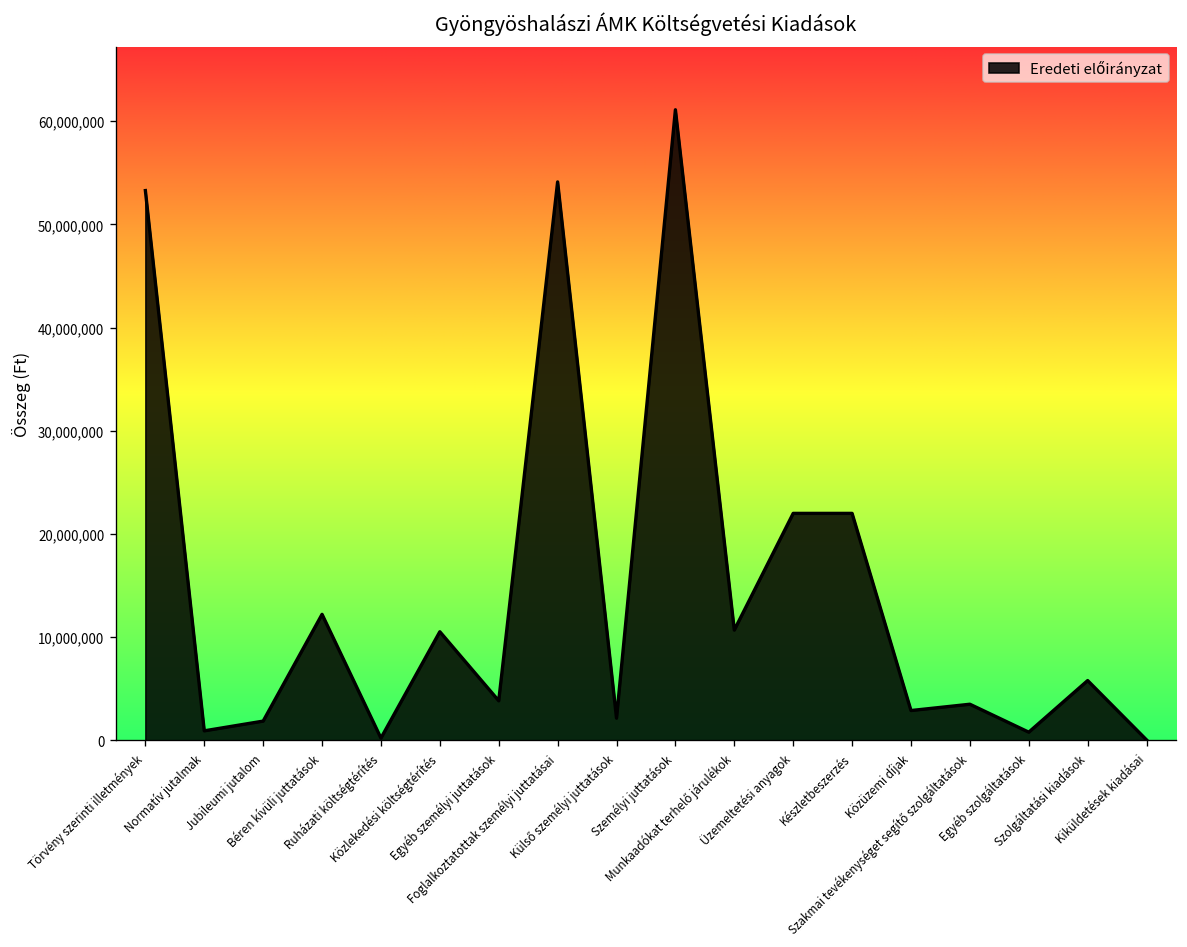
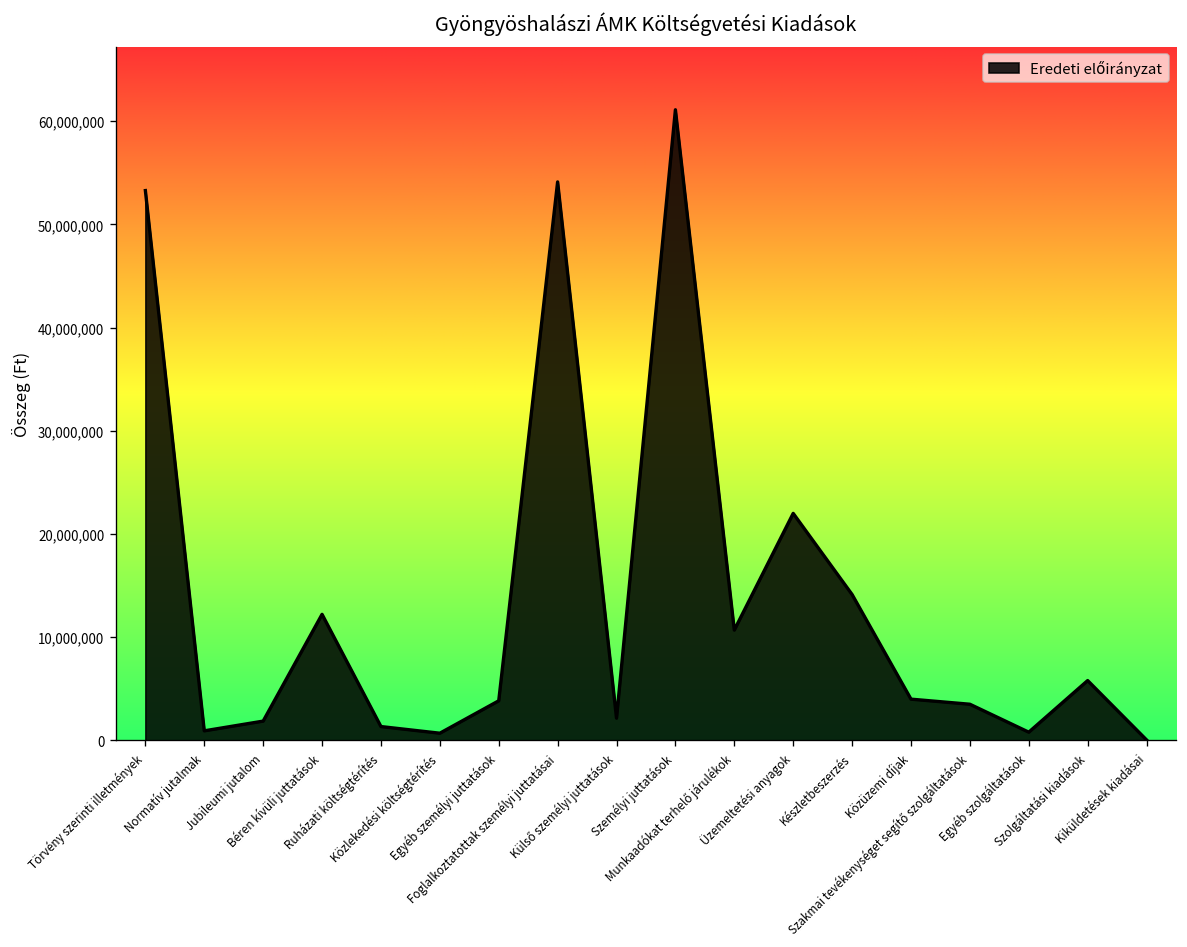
Ruházati költségtérítés: 0 -> 1,000,000
Közlekedési költségtérítés: 11,000,000 -> 1,000,000
Készletbeszerzés: 22,000,000 -> 14,000,000
Közüzemi díjak: 3,000,000 -> 4,000,000
